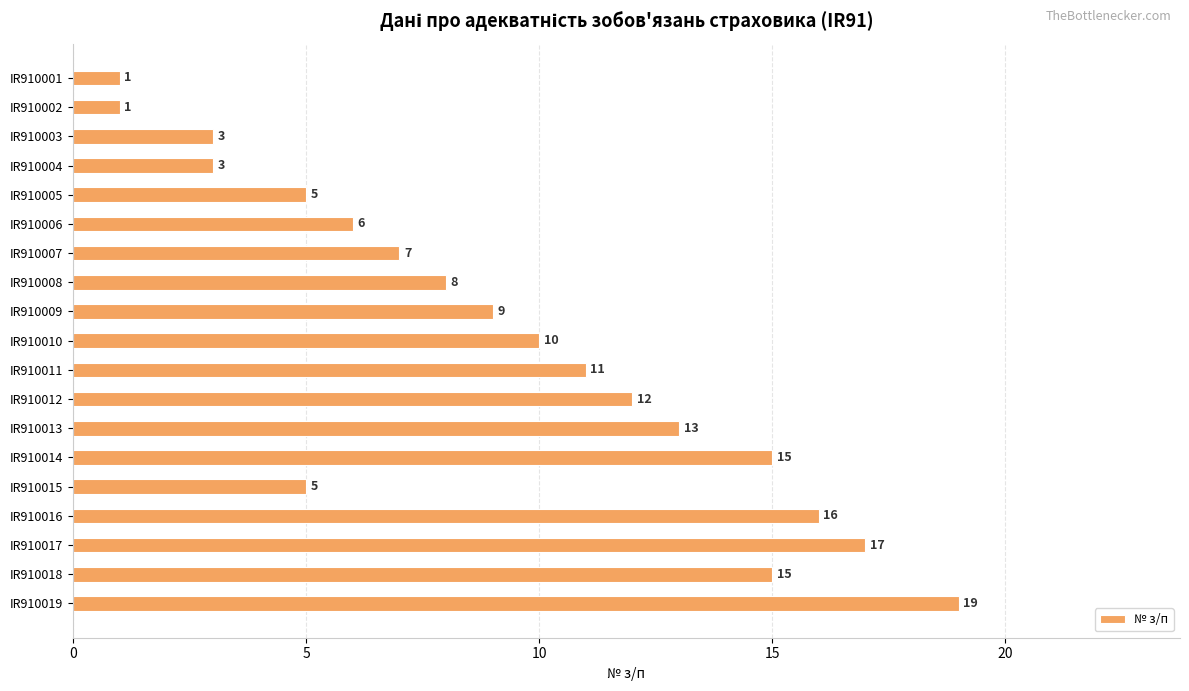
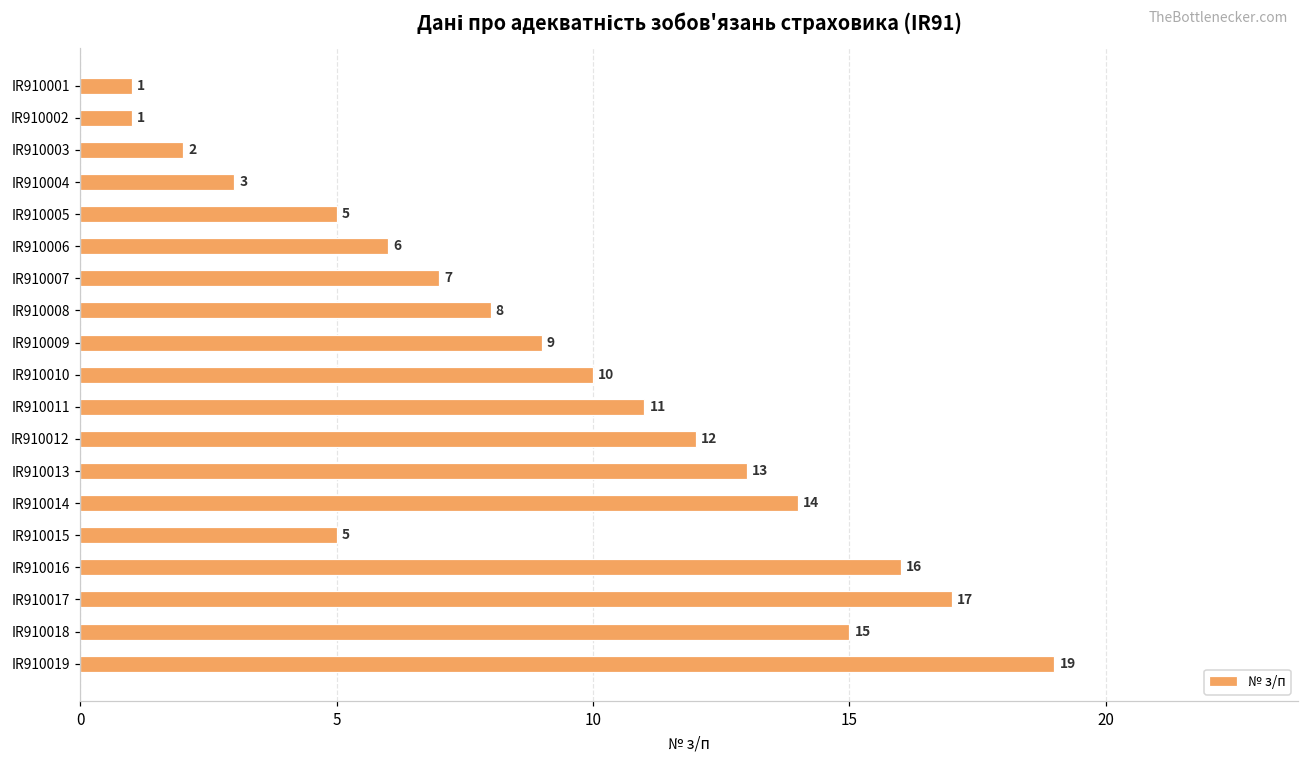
IR910003: 3 -> 2
IR910014: 15 -> 14
